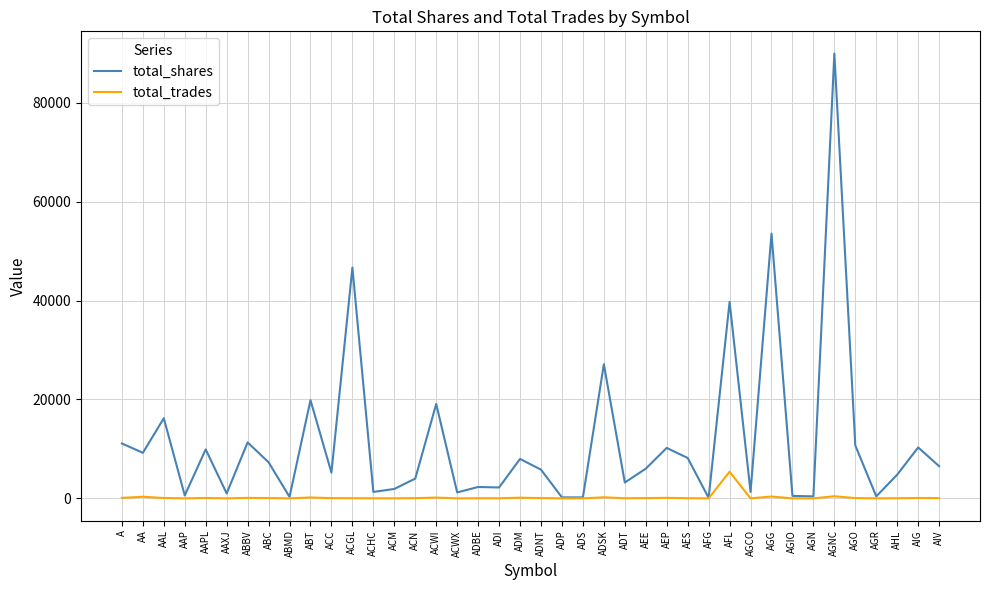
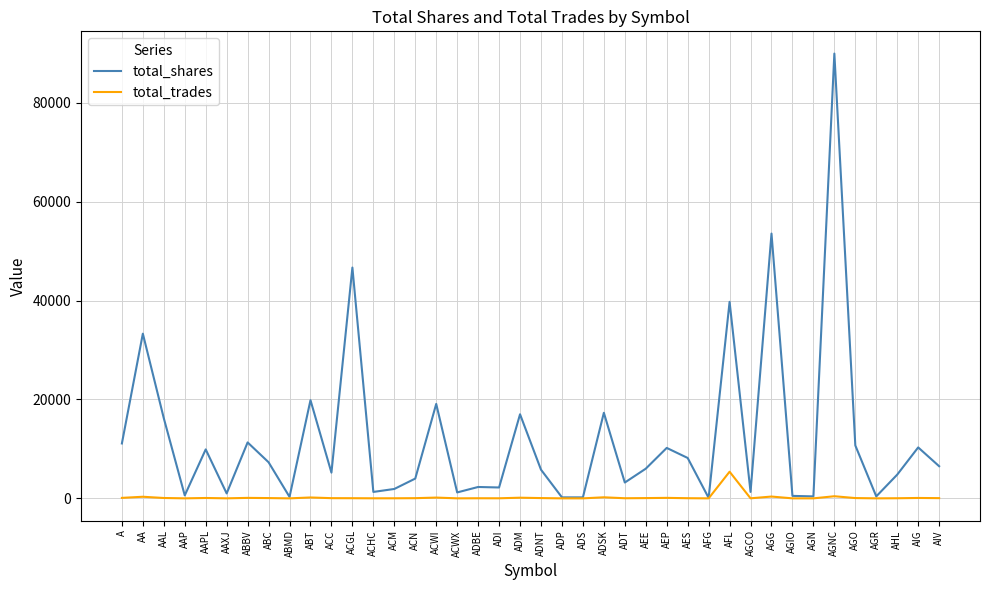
total_shares, AA: 9000 -> 33000
total_shares, ADM: 8000 -> 17000
total_shares, ADSK: 27000 -> 17000
